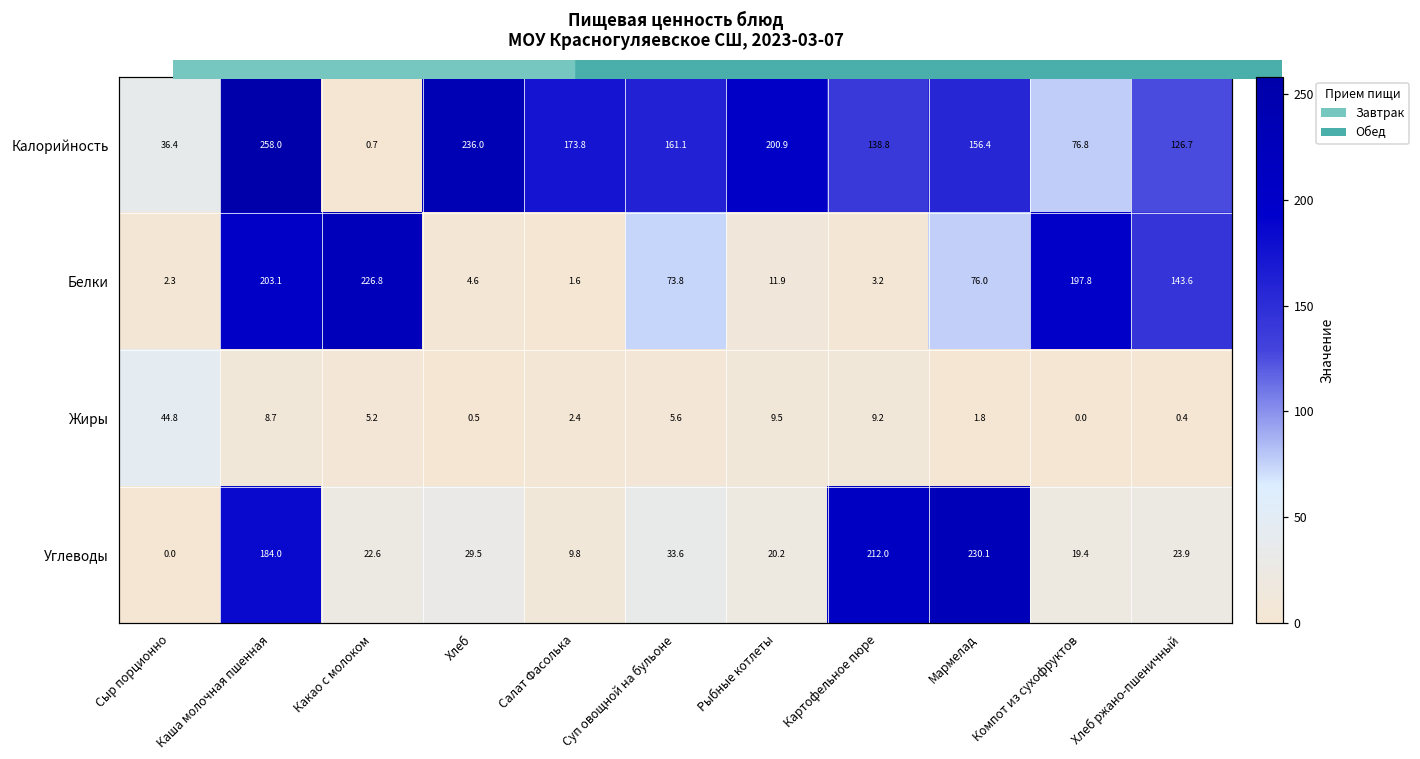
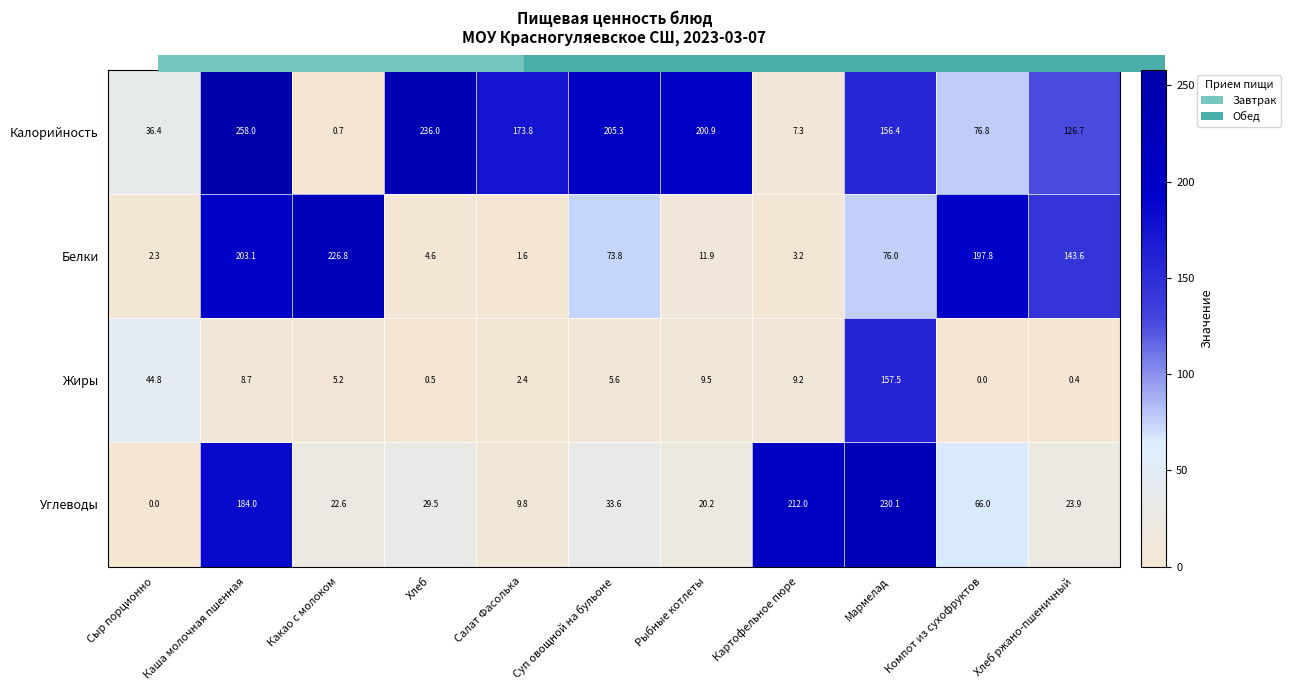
Калорийность, Суп овощной на бульоне: 161.1 -> 205.3
Калорийность, Картофельное пюре: 138.8 -> 7.3
Жиры, Мармелад: 1.8 -> 157.5
Углеводы, Компот из сухофруктов: 19.4 -> 66.0
